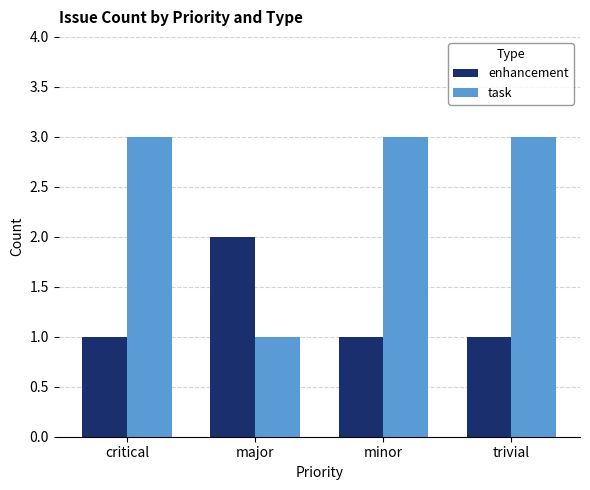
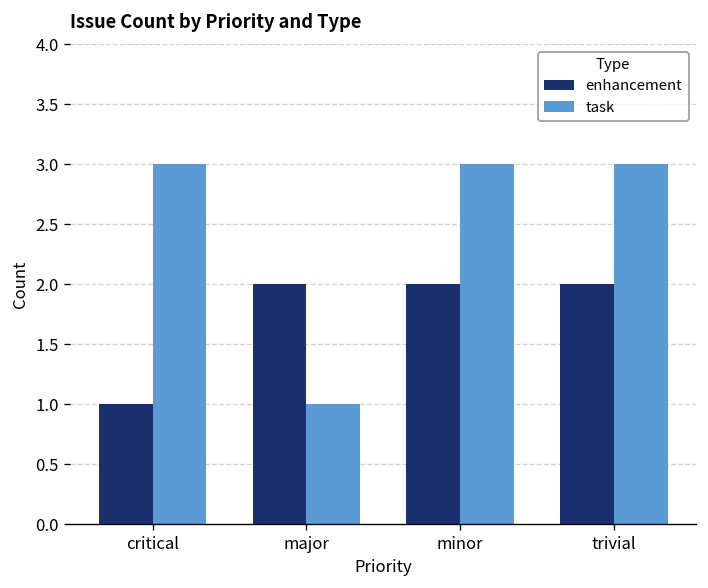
enhancement, minor: 1 -> 2
enhancement, trivial: 1 -> 2
